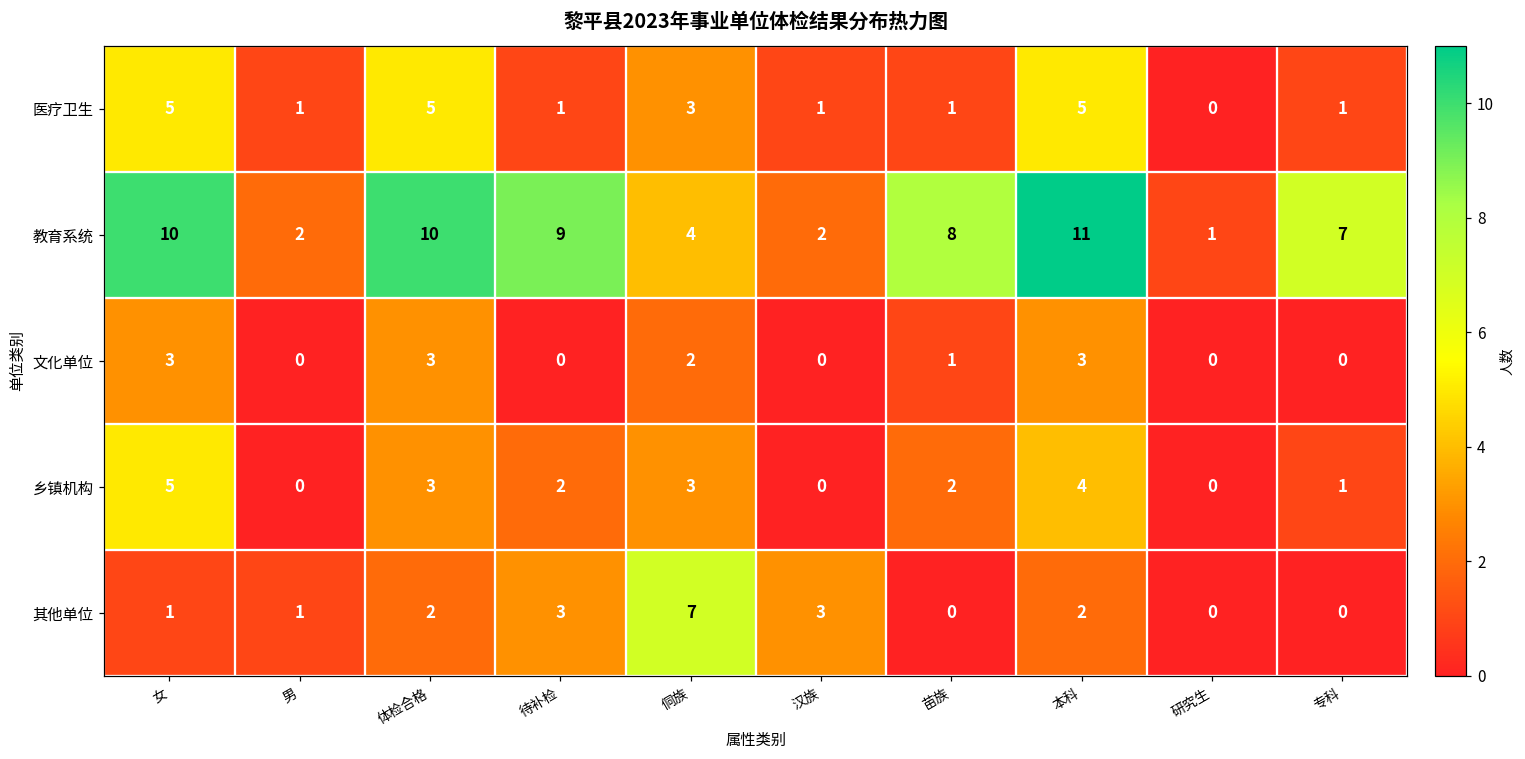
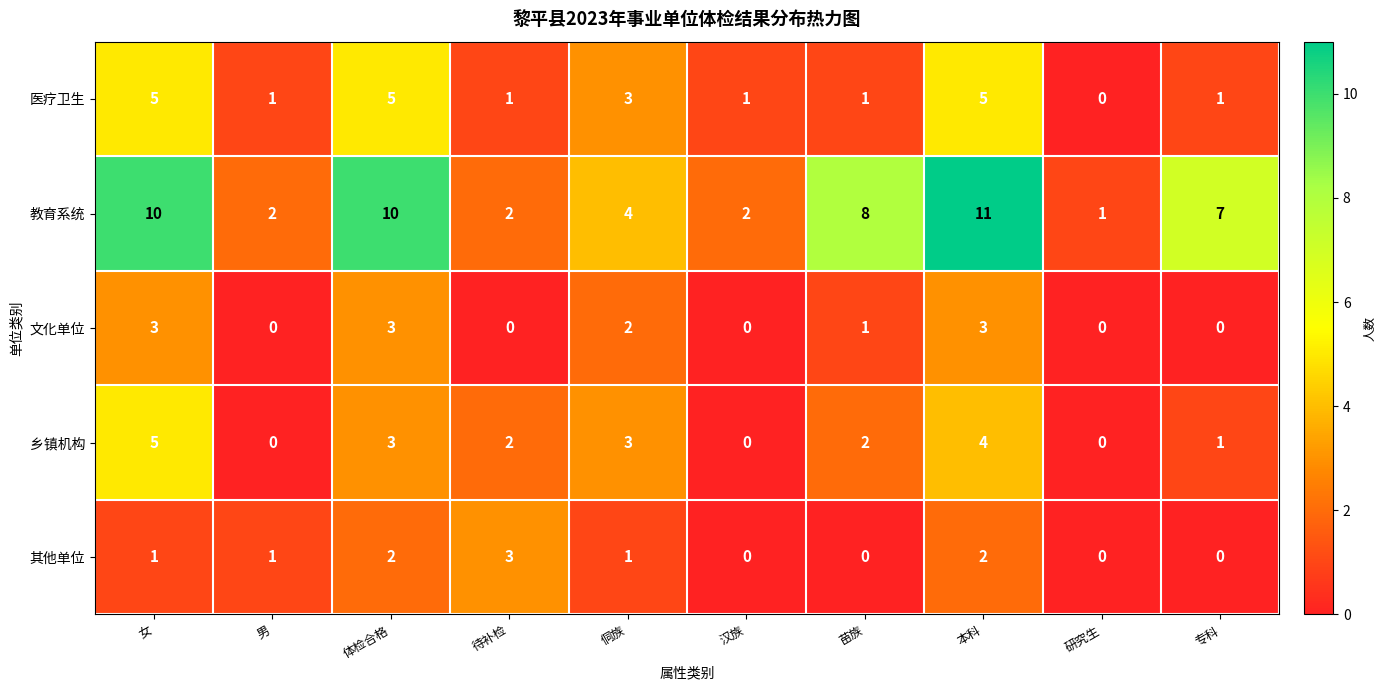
教育系统, 待补检: 9 -> 2
其他单位, 侗族: 7 -> 1
其他单位, 汉族: 3 -> 0
